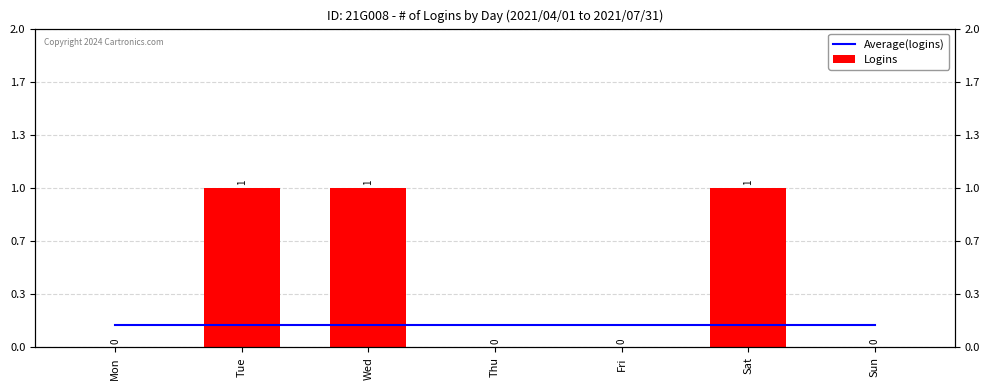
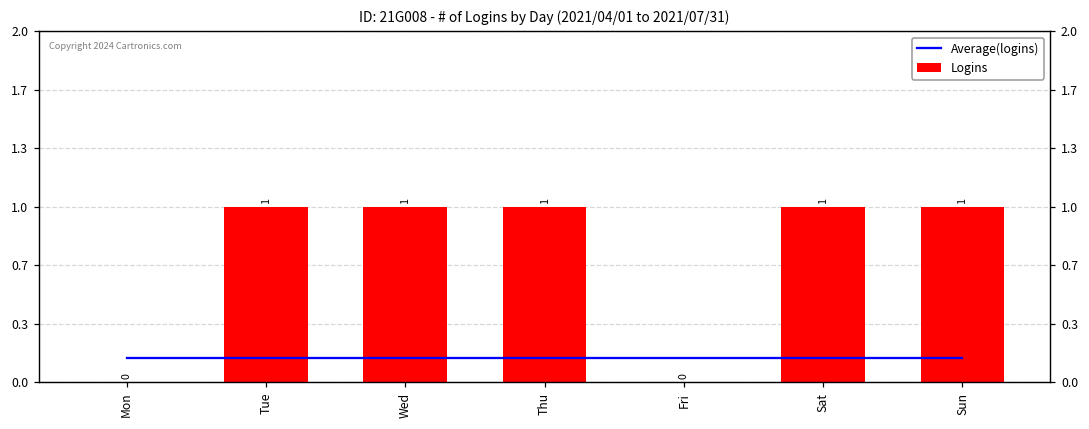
Logins, Thu: 0 -> 1
Logins, Sun: 0 -> 1
